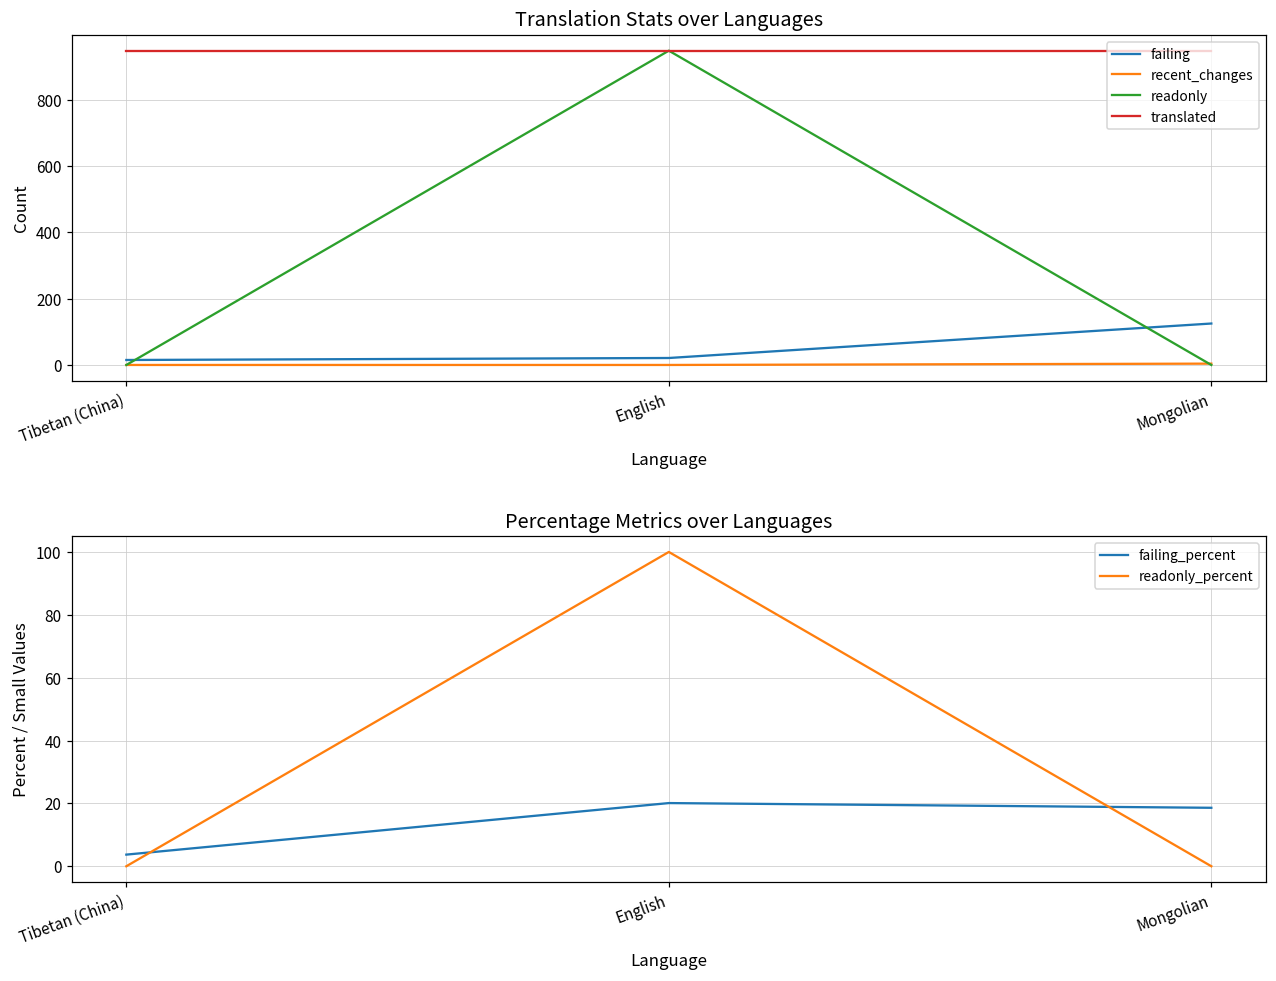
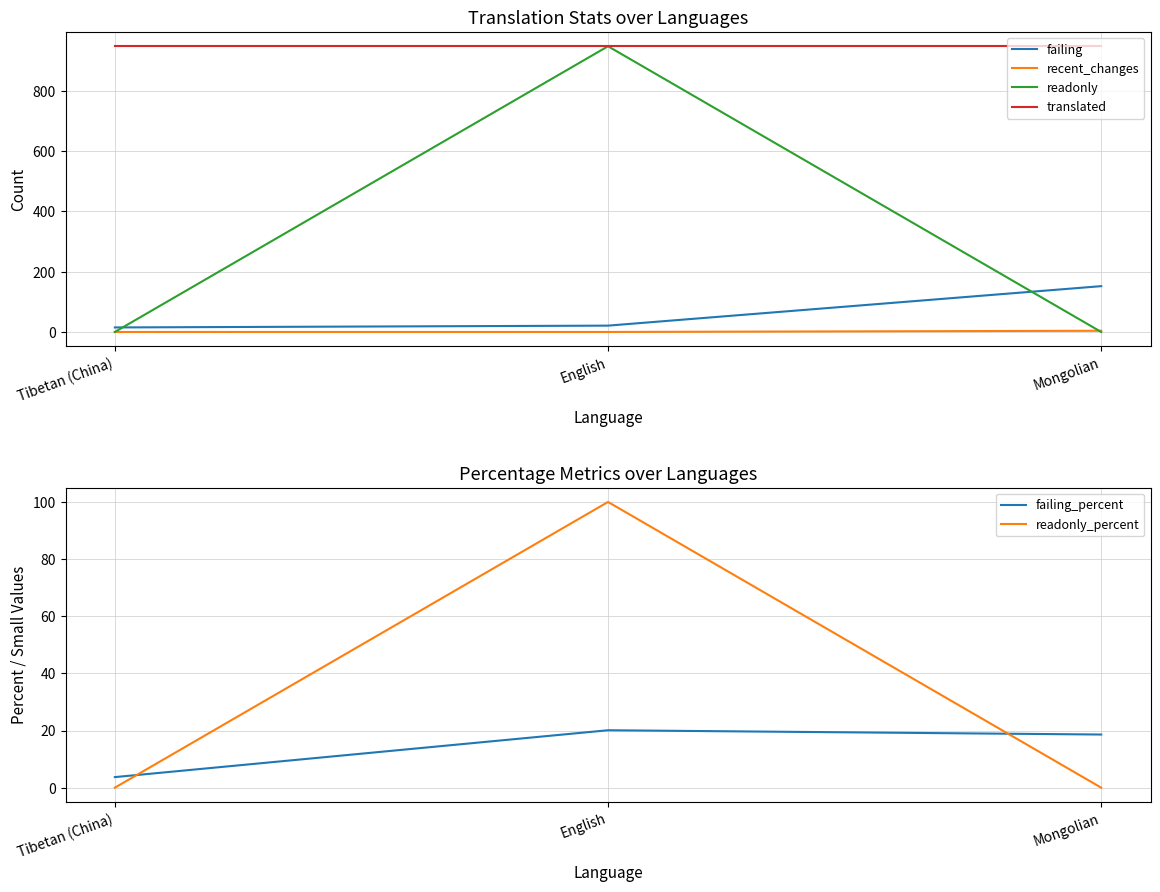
Translation Stats over Languages, failing, Mongolian: 130 -> 150
